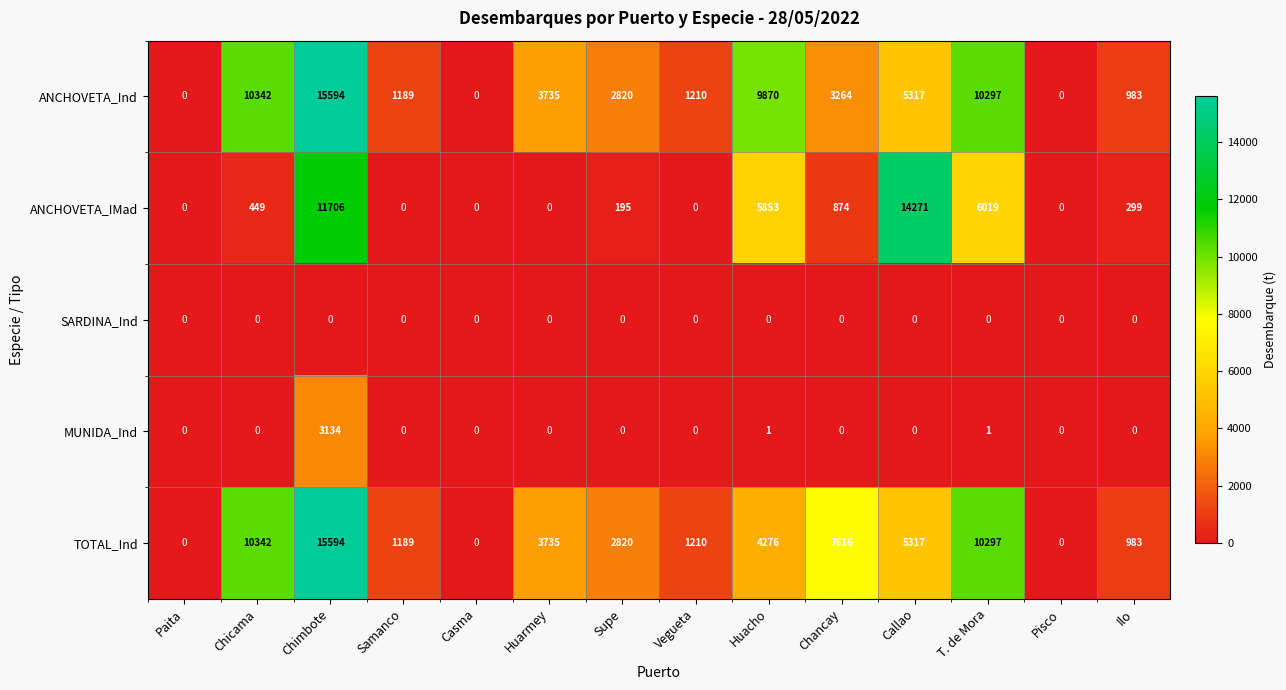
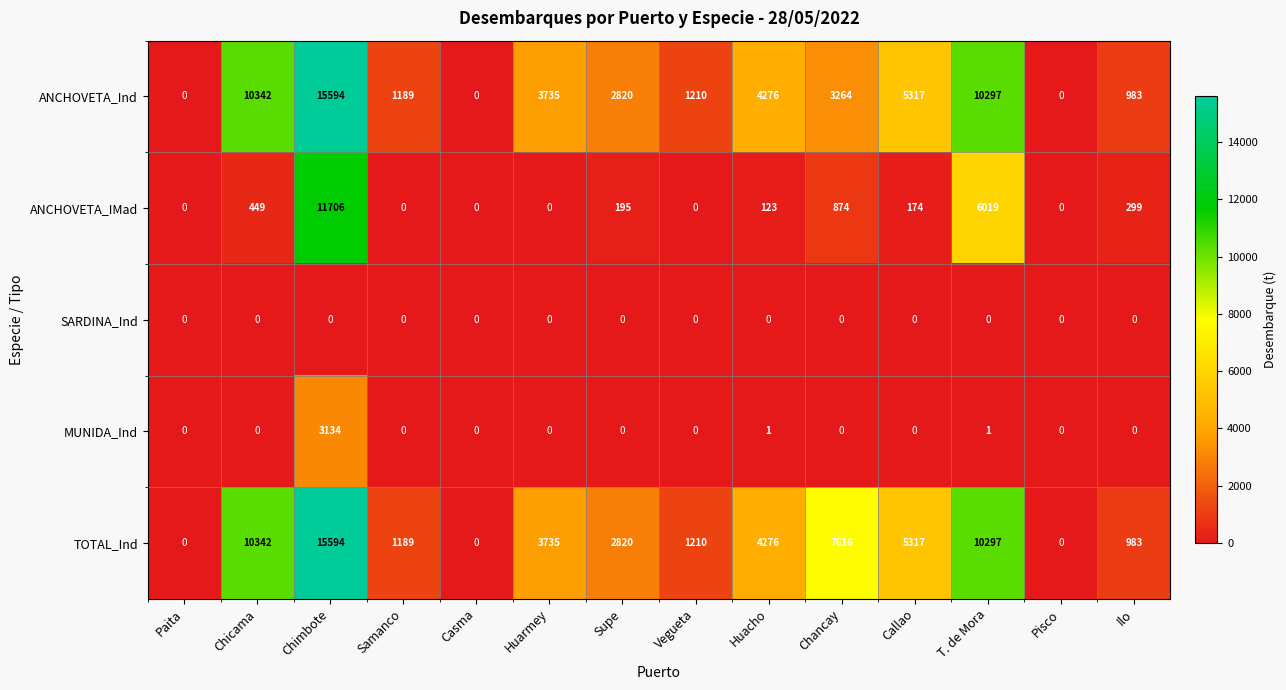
ANCHOVETA_Ind, Huacho: 9870 -> 4276
ANCHOVETA_IMad, Huacho: 5853 -> 123
ANCHOVETA_IMad, Callao: 14271 -> 174
